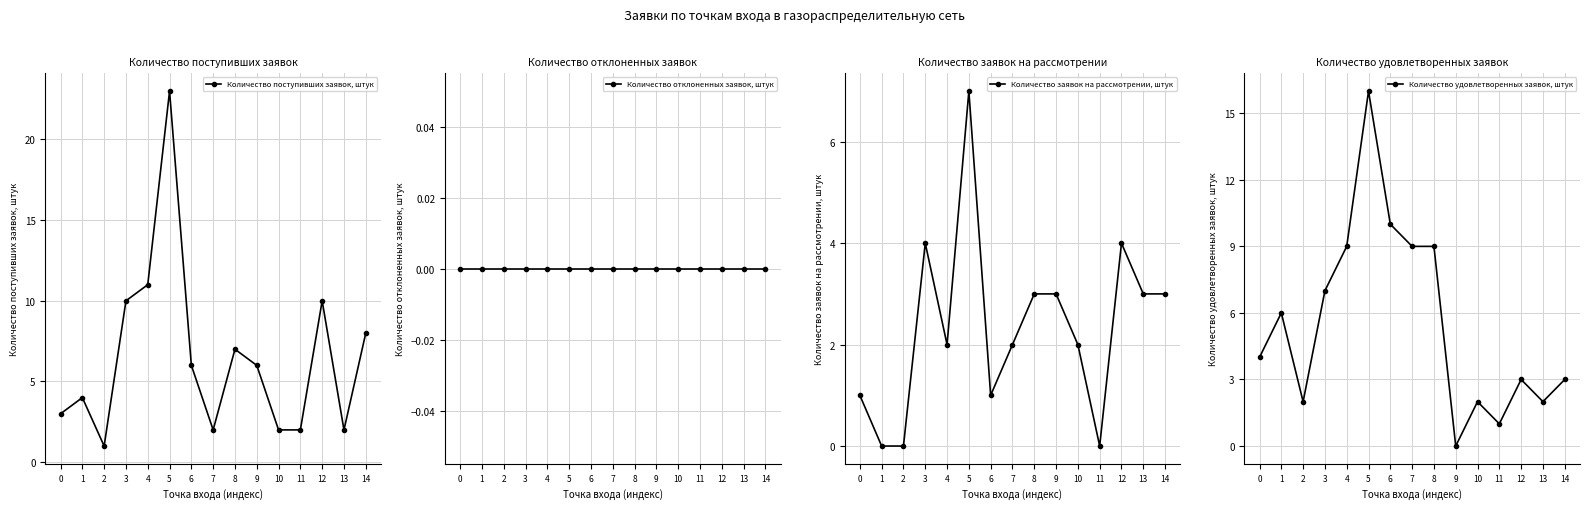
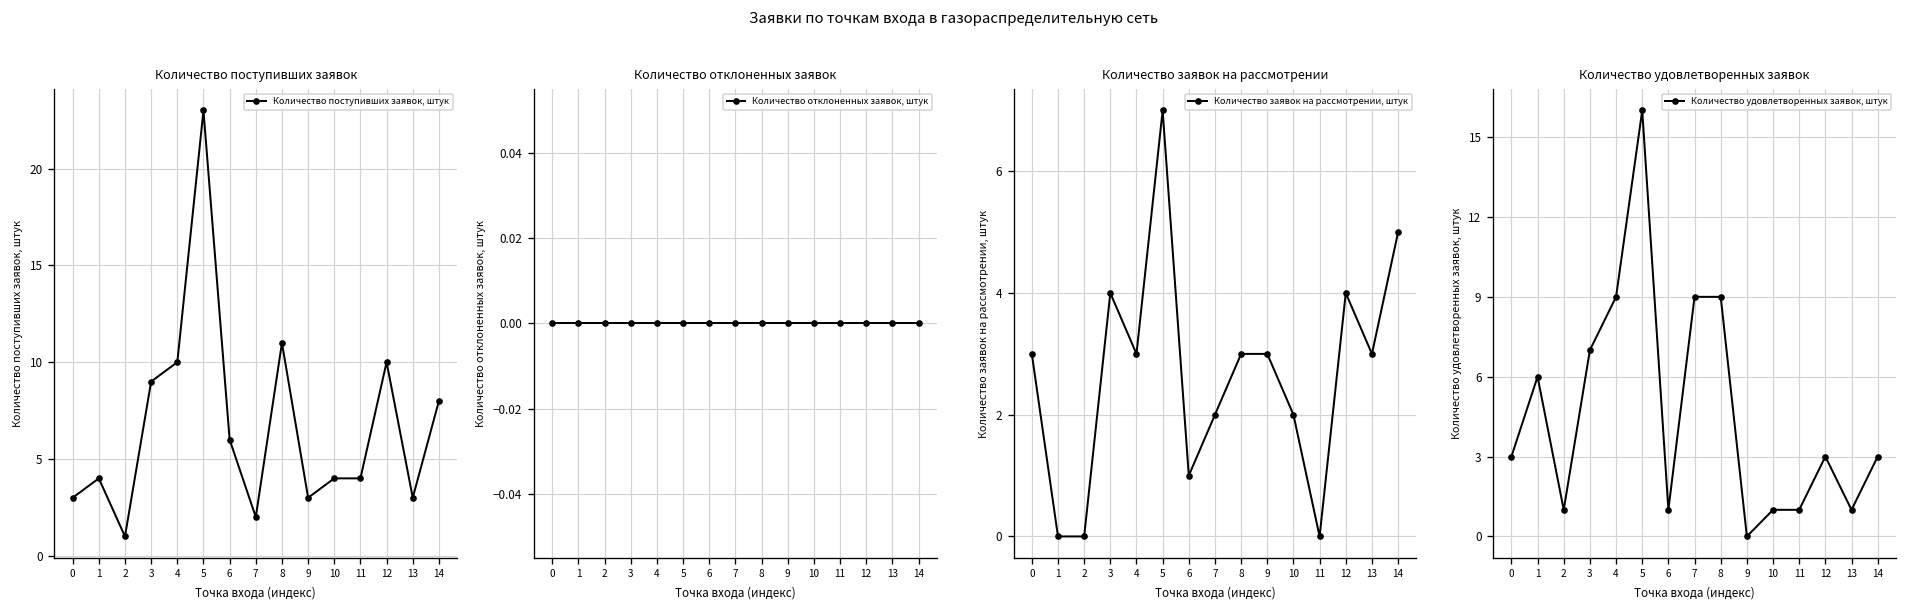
Количество поступивших заявок, 3: 10 -> 9
Количество поступивших заявок, 4: 11 -> 10
Количество поступивших заявок, 8: 7 -> 11
Количество поступивших заявок, 9: 6 -> 3
Количество поступивших заявок, 10: 2 -> 4
Количество поступивших заявок, 11: 2 -> 4
Количество поступивших заявок, 13: 2 -> 3
Количество заявок на рассмотрении, 0: 1 -> 3
Количество заявок на рассмотрении, 4: 2 -> 3
Количество заявок на рассмотрении, 14: 3 -> 5
Количество удовлетворенных заявок, 0: 4 -> 3
Количество удовлетворенных заявок, 2: 2 -> 1
Количество удовлетворенных заявок, 6: 10 -> 1
Количество удовлетворенных заявок, 10: 2 -> 1
Количество удовлетворенных заявок, 13: 2 -> 1
